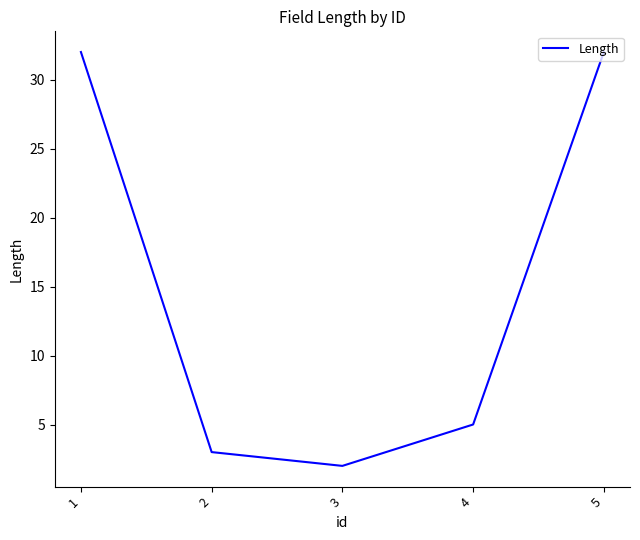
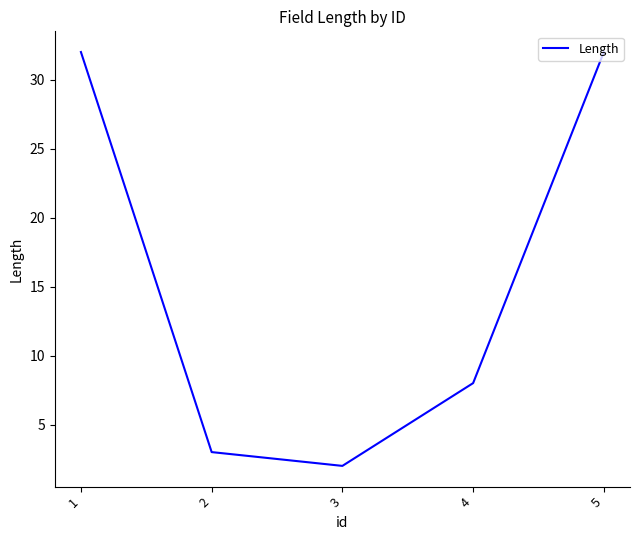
4: 5 -> 8
